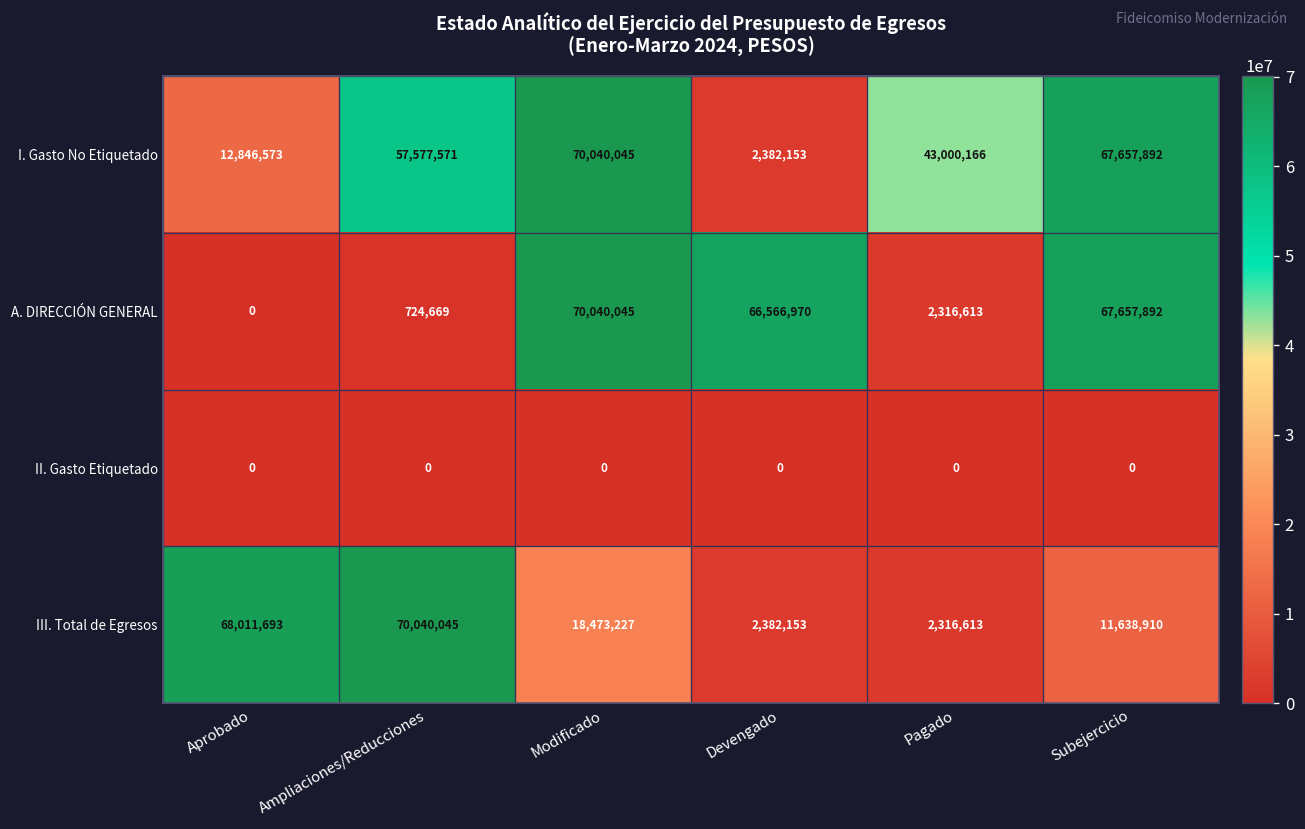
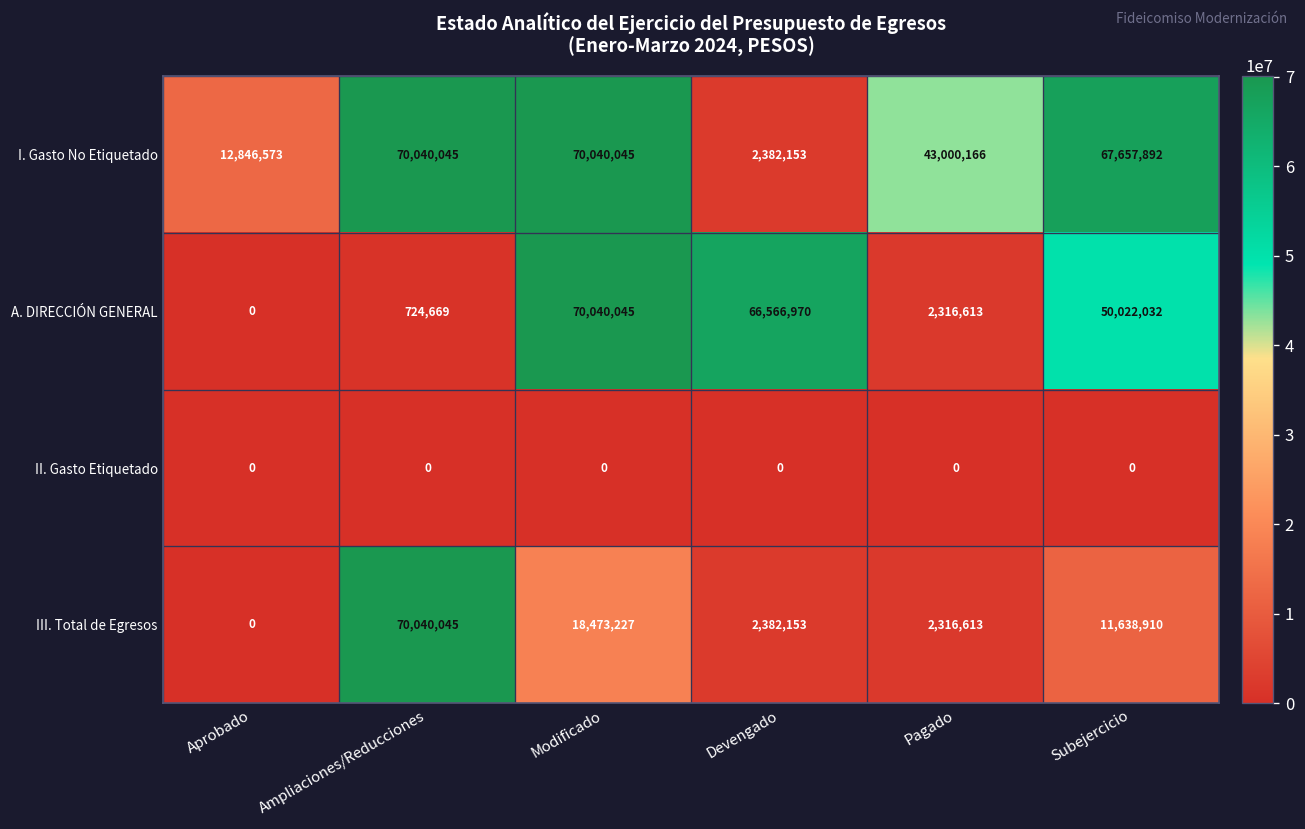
I. Gasto No Etiquetado, Ampliaciones/Reducciones: 57,577,571 -> 70,040,045
A. DIRECCIÓN GENERAL, Subejercicio: 67,657,892 -> 50,022,032
III. Total de Egresos, Aprobado: 68,011,693 -> 0
